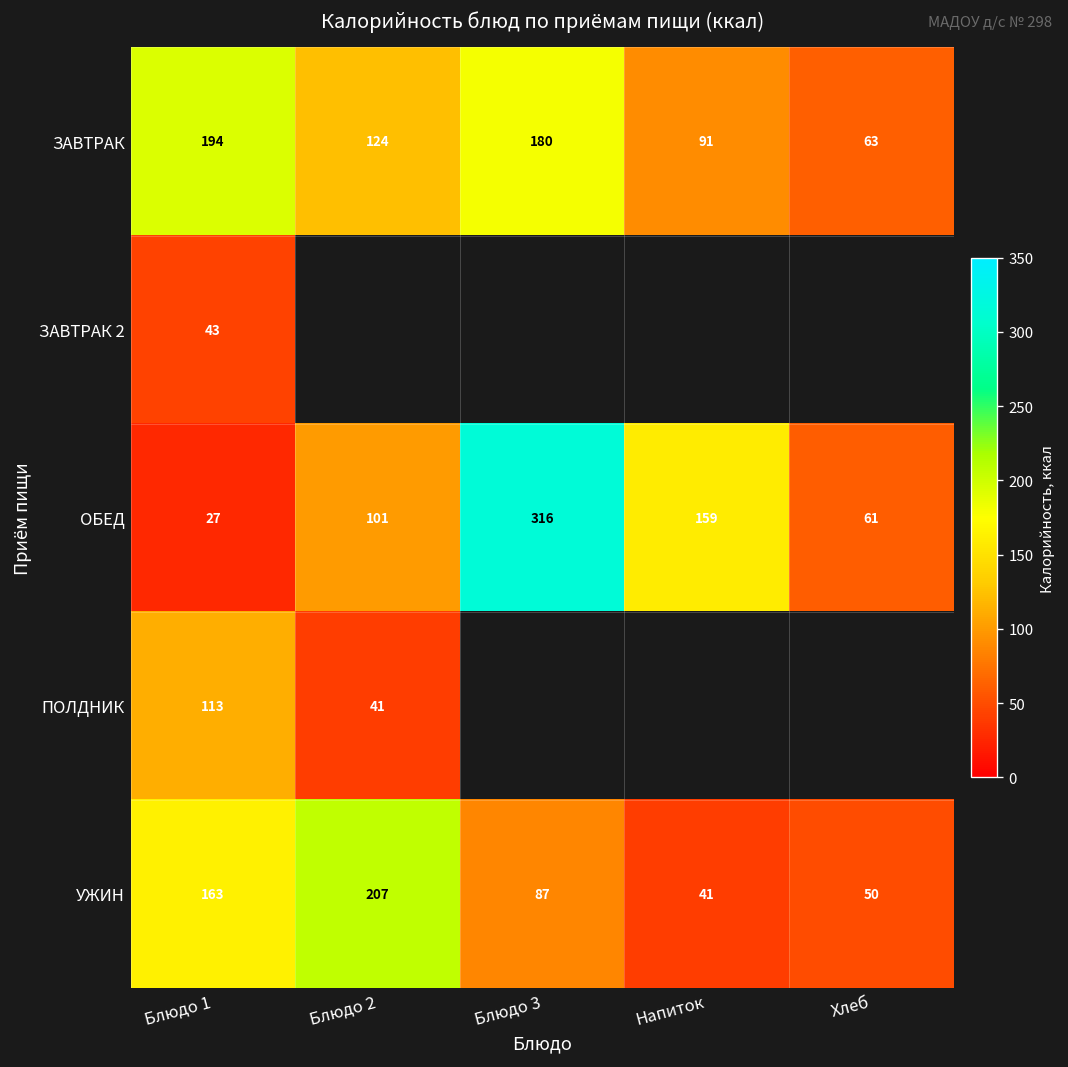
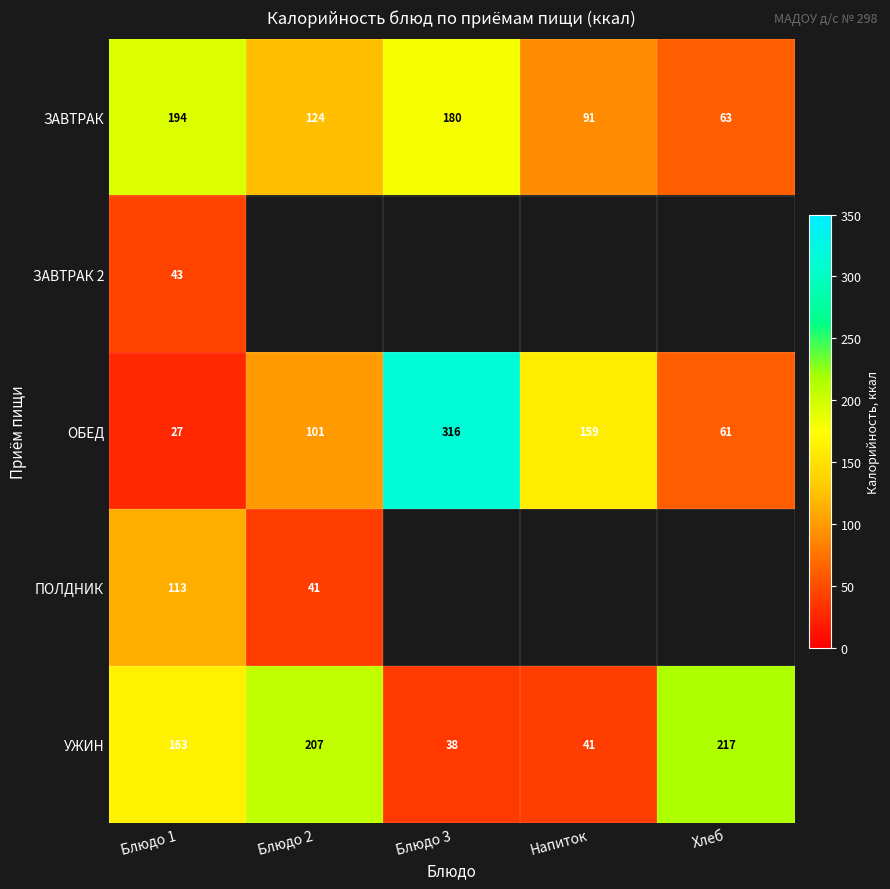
УЖИН, Блюдо 3: 87 -> 38
УЖИН, Хлеб: 50 -> 217
